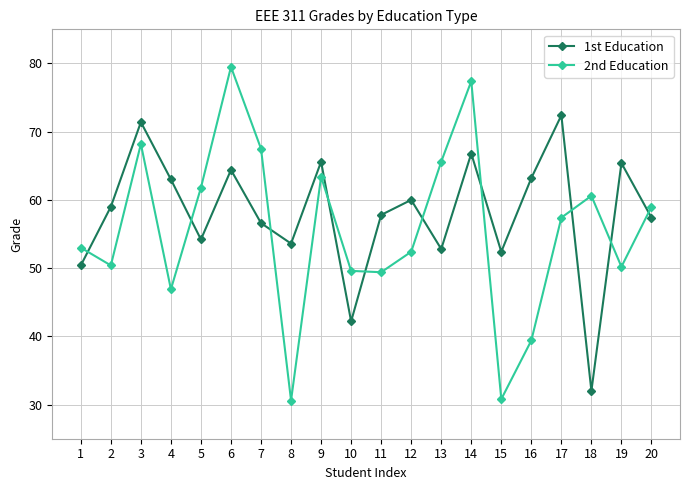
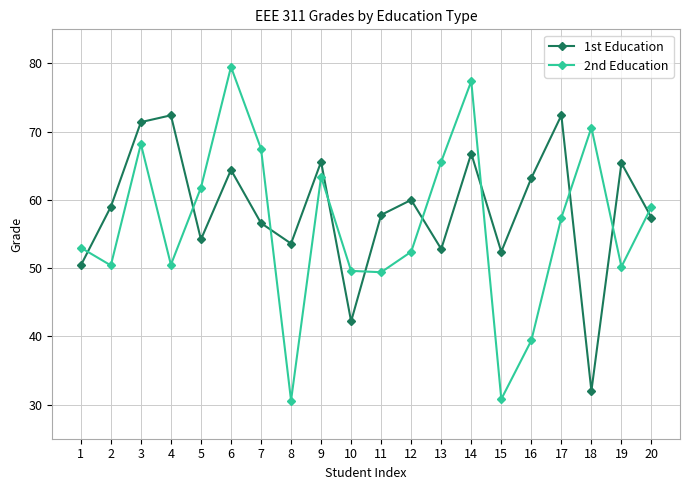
1st Education, 4: 63 -> 72
2nd Education, 4: 47 -> 51
2nd Education, 18: 61 -> 71
